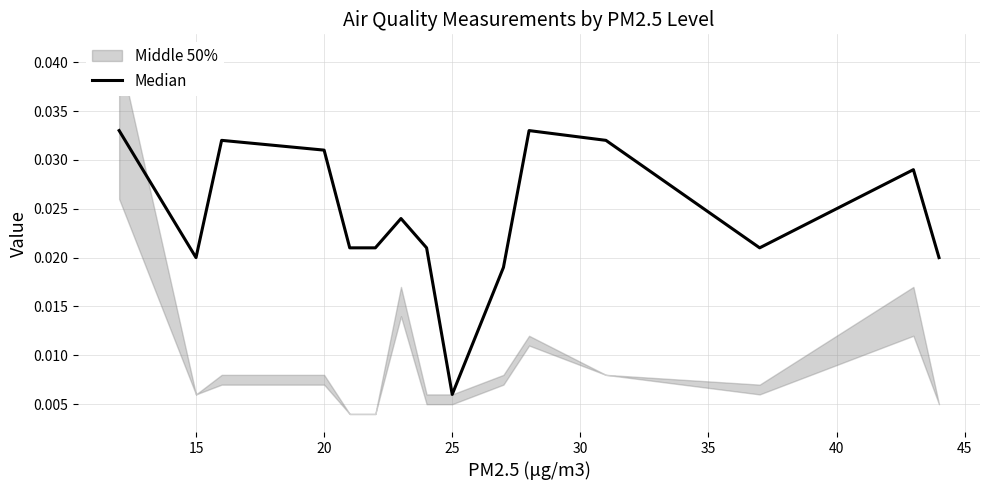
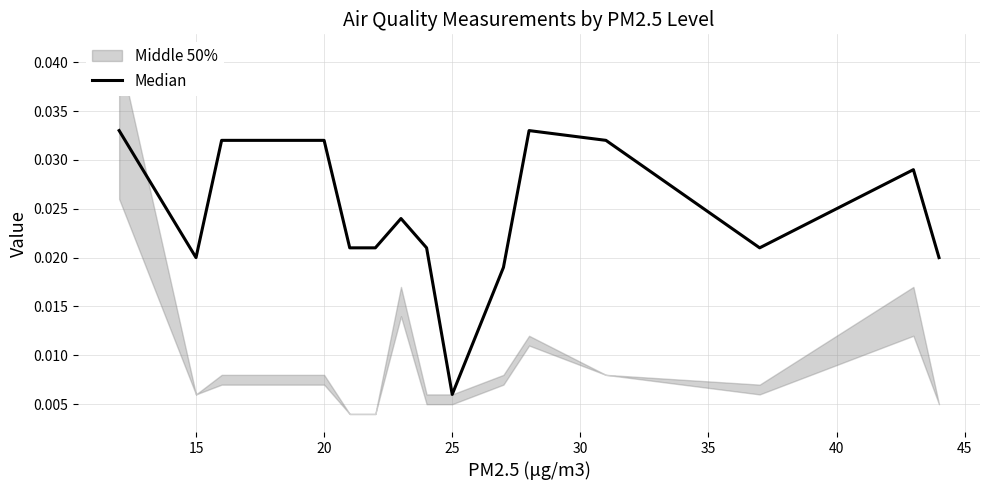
Median, 20: 0.031 -> 0.032
